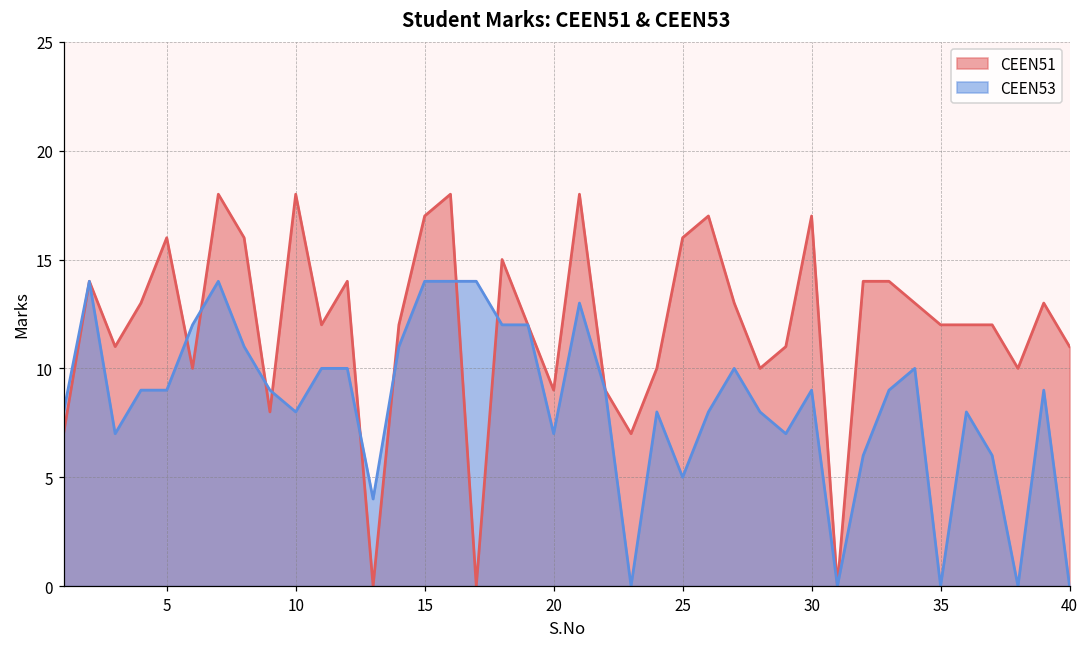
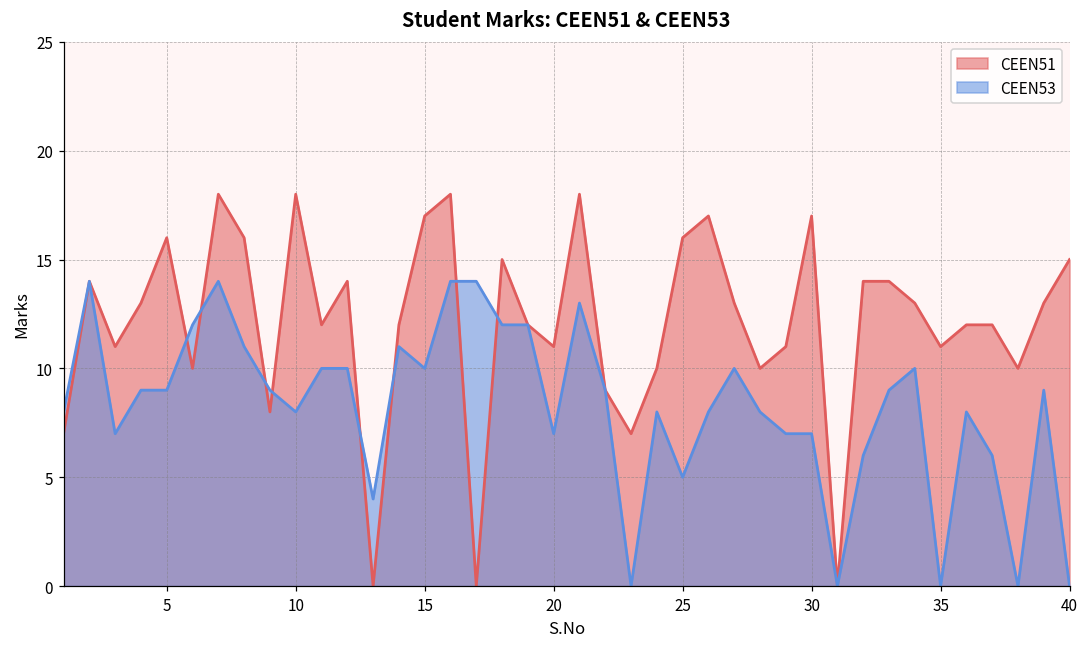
CEEN53, 15: 14 -> 10
CEEN51, 20: 9 -> 11
CEEN53, 30: 9 -> 7
CEEN51, 35: 12 -> 11
CEEN51, 40: 11 -> 15
